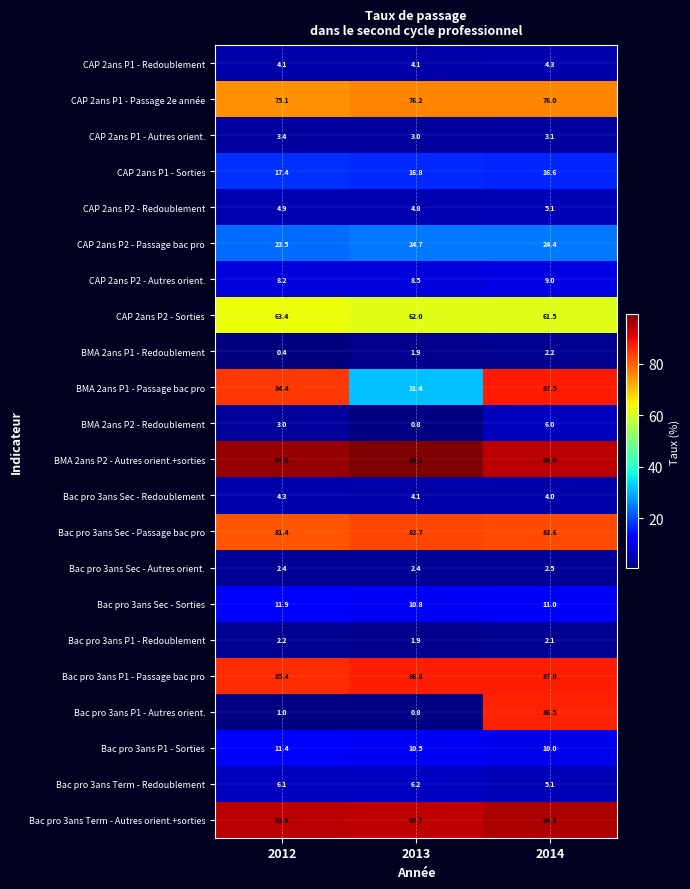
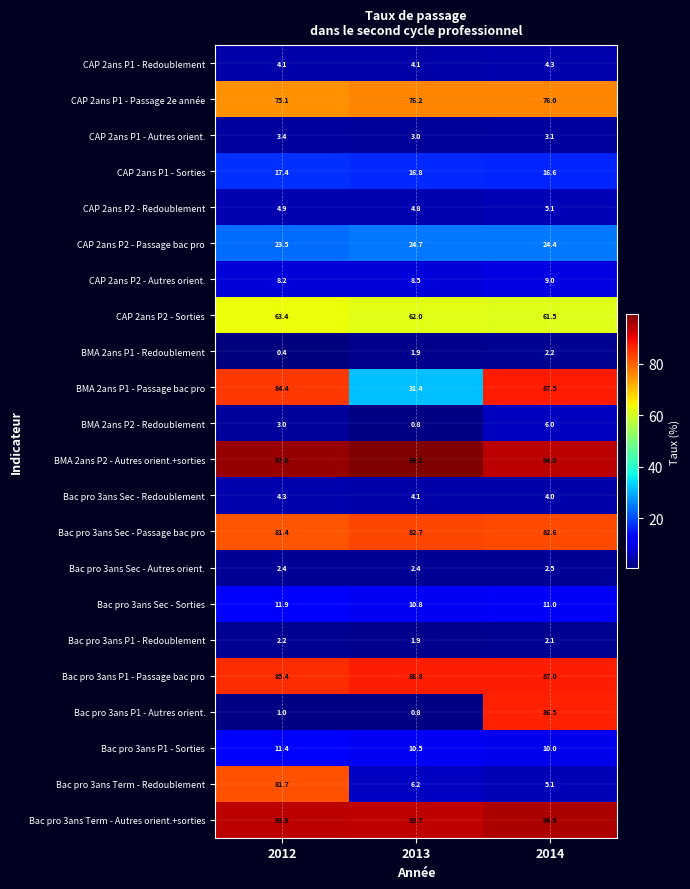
Bac pro 3ans Term - Redoublement, 2012: 6.1 -> 81.7
